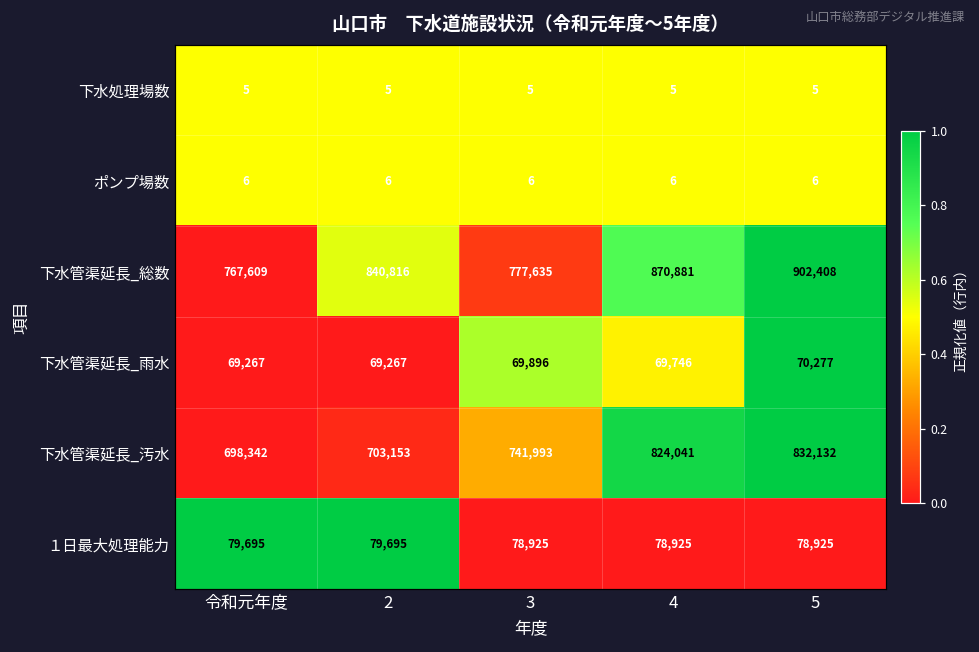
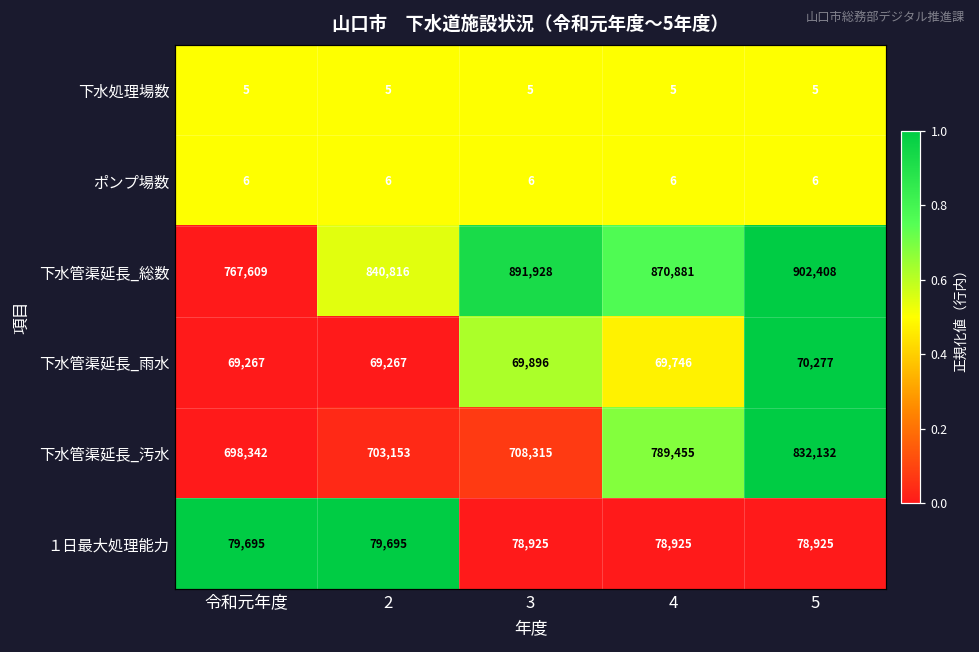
下水管渠延長_総数, 3: 777,635 -> 891,928
下水管渠延長_汚水, 3: 741,993 -> 708,315
下水管渠延長_汚水, 4: 824,041 -> 789,455
